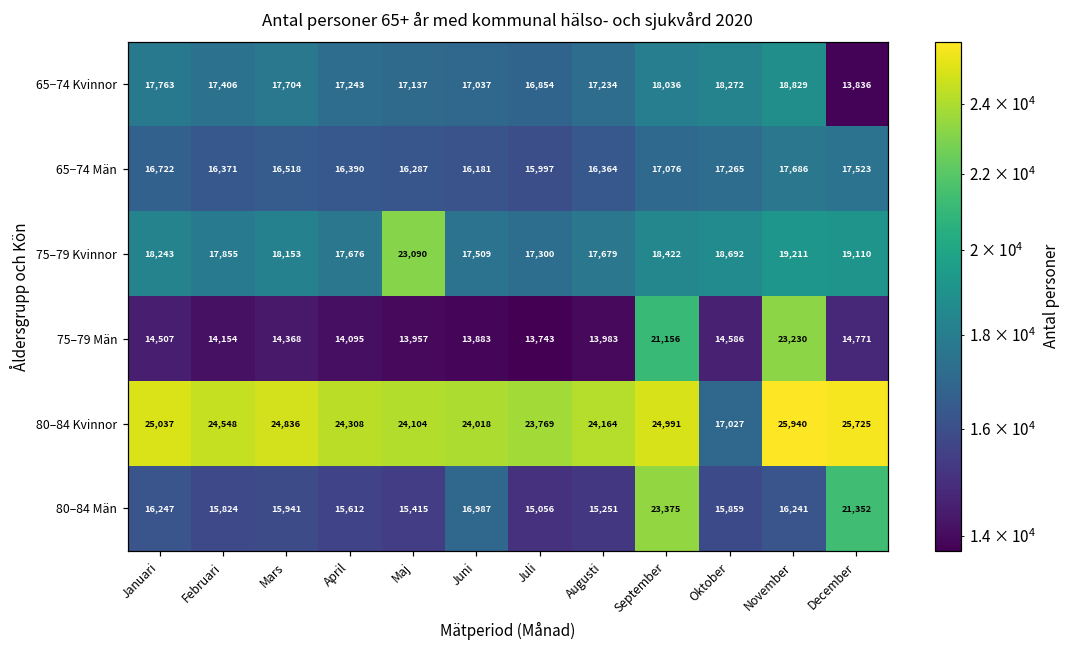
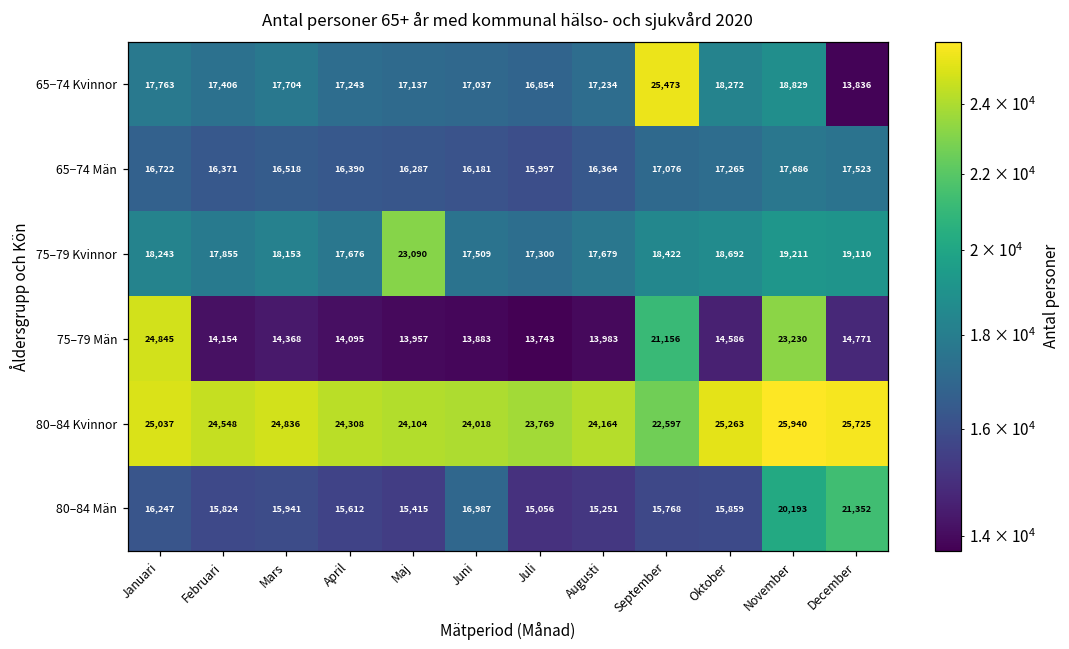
65−74 Kvinnor, September: 18,036 -> 25,473
75–79 Män, Januari: 14,507 -> 24,845
80–84 Kvinnor, September: 24,991 -> 22,597
80–84 Kvinnor, Oktober: 17,027 -> 25,263
80–84 Män, September: 23,375 -> 15,768
80–84 Män, November: 16,241 -> 20,193
